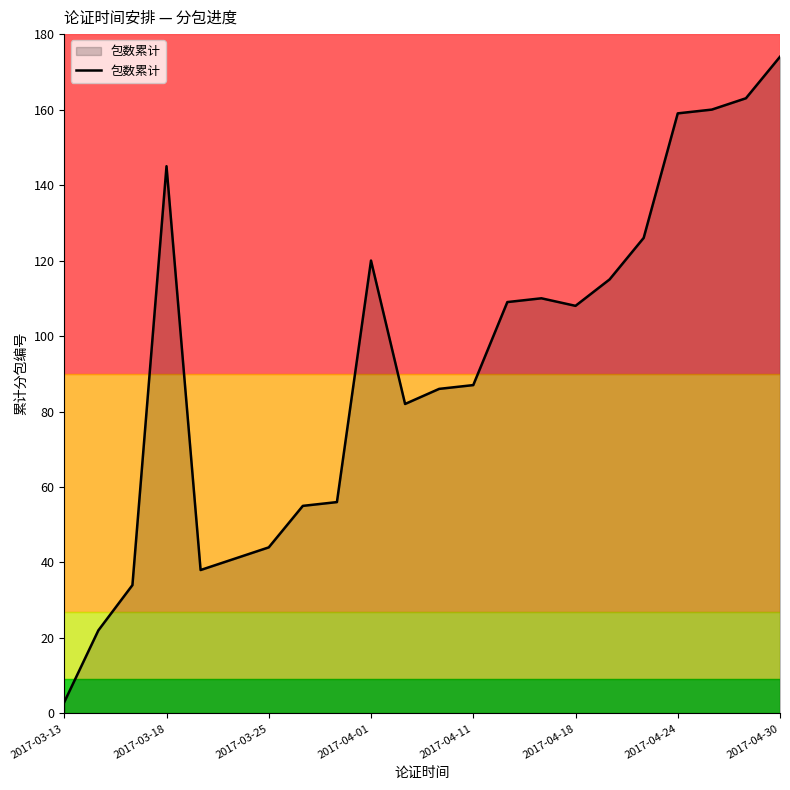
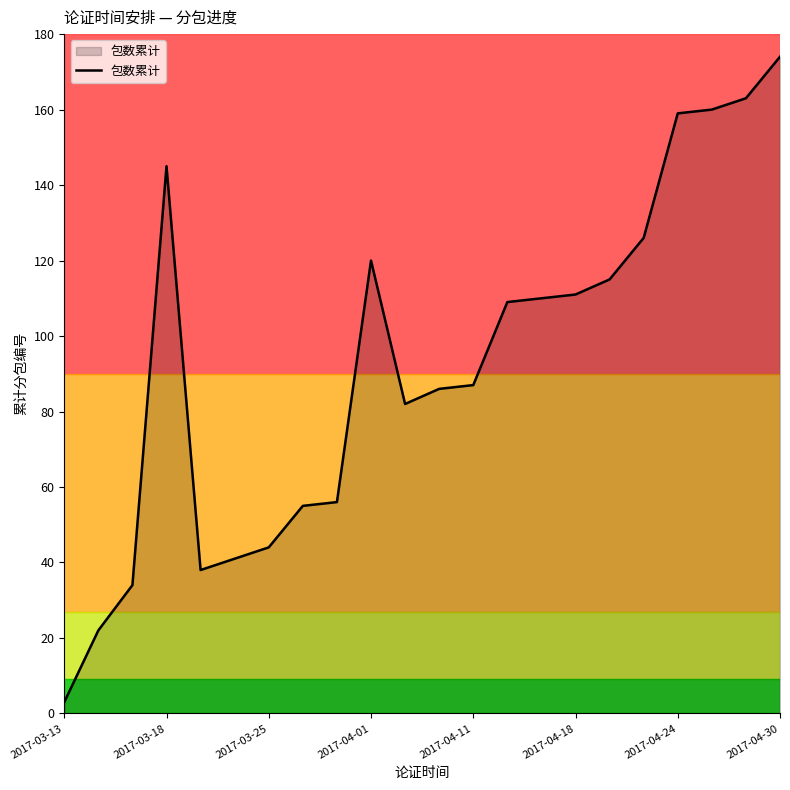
2017-04-18: 108 -> 111
